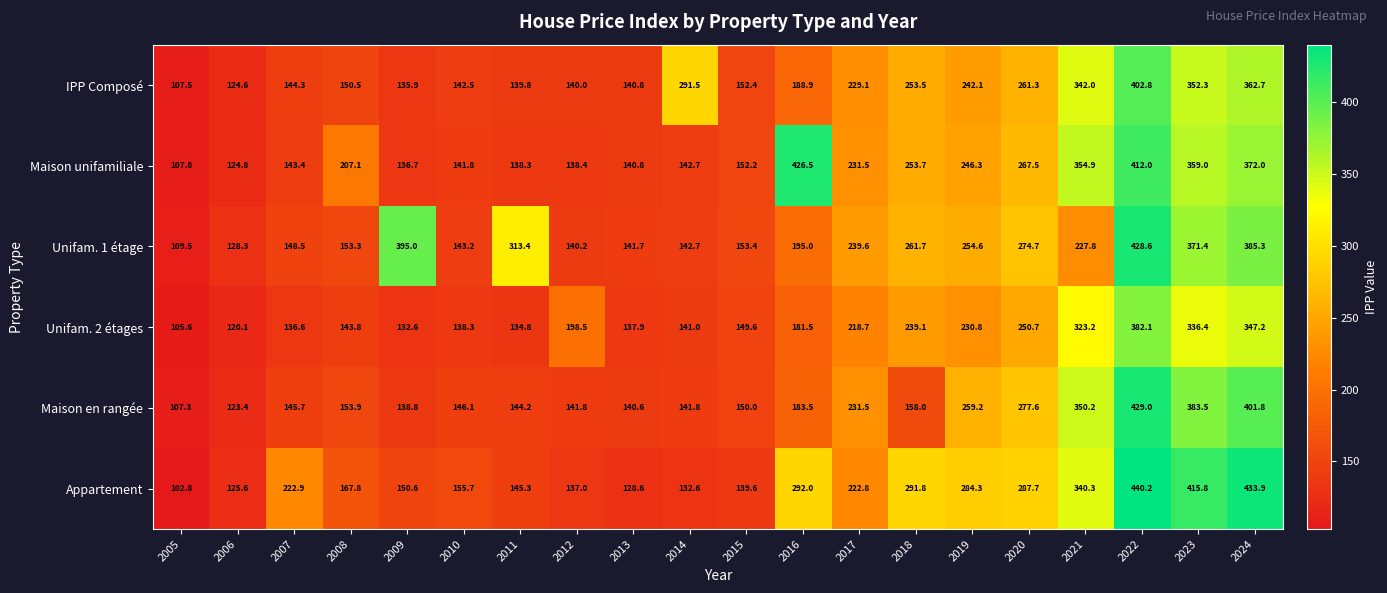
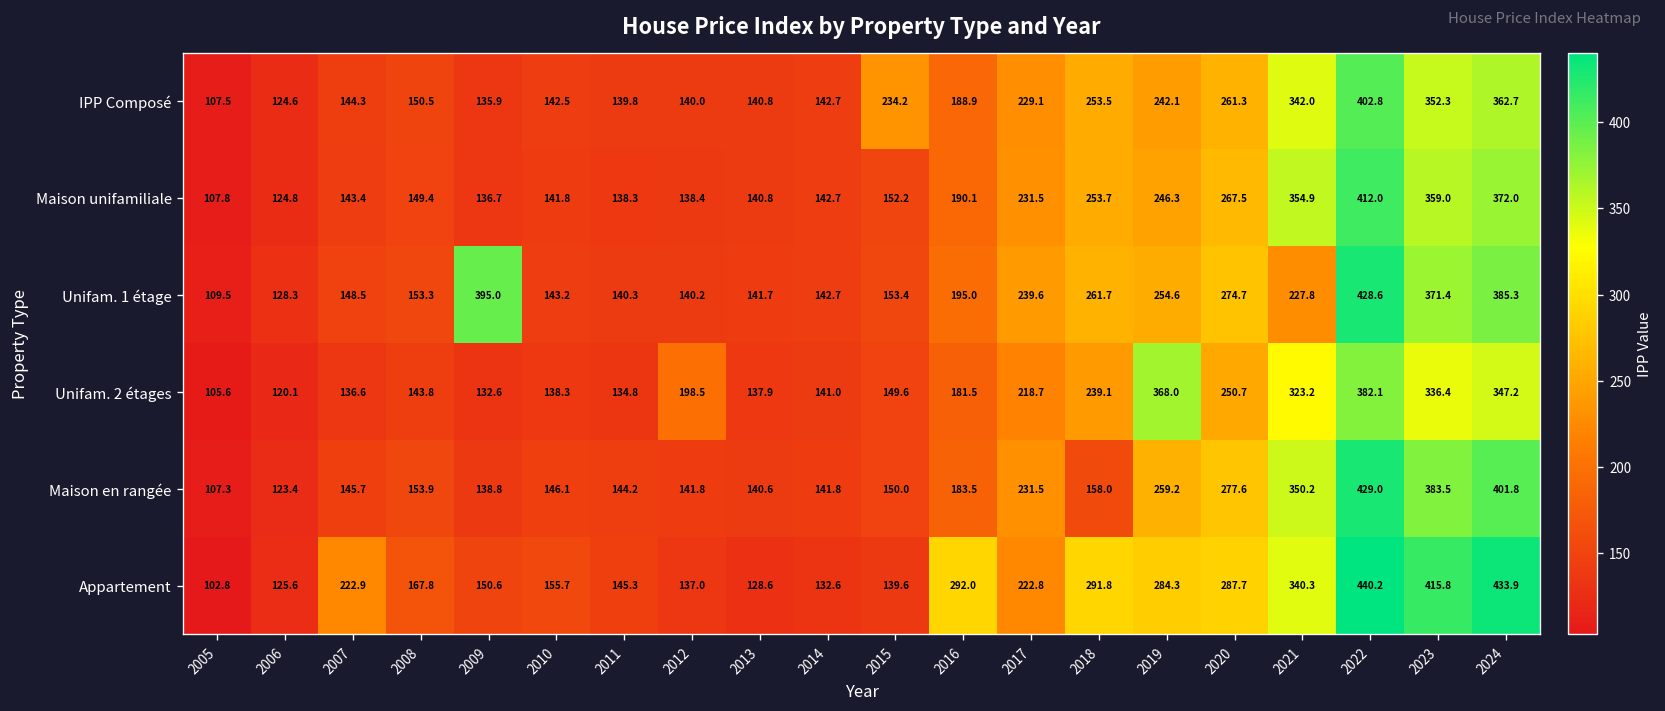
IPP Composé, 2014: 291.5 -> 142.7
IPP Composé, 2015: 152.4 -> 234.2
Maison unifamiliale, 2008: 207.1 -> 149.4
Maison unifamiliale, 2016: 426.5 -> 190.1
Unifam. 1 étage, 2011: 313.4 -> 140.3
Unifam. 2 étages, 2019: 230.8 -> 368.0
